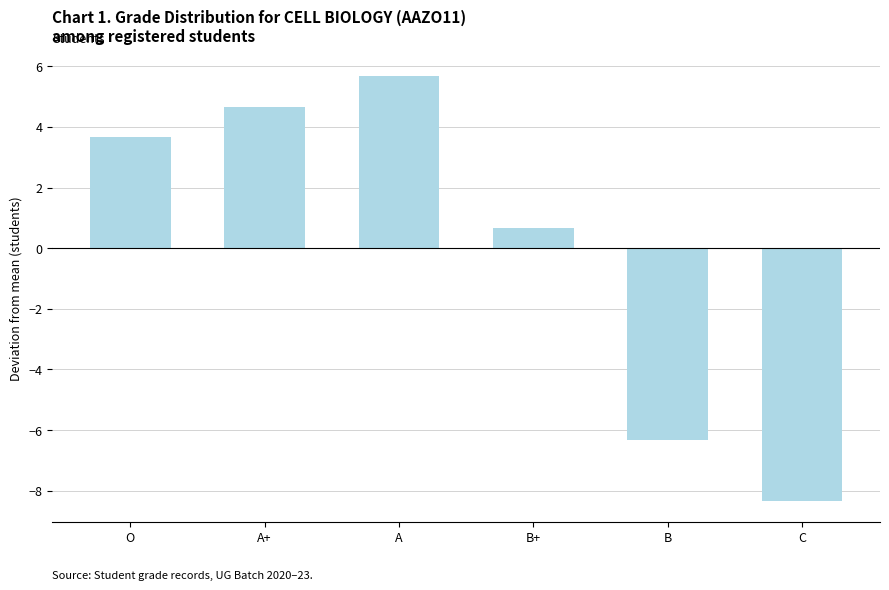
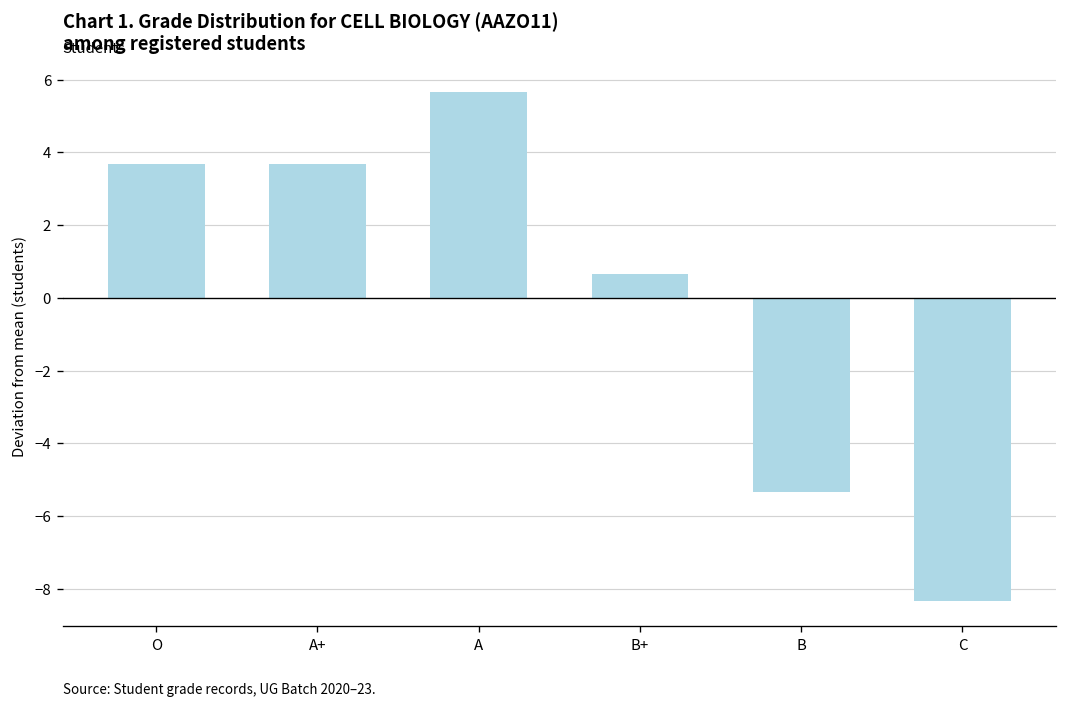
A+: 4.7 -> 3.7
B: -6.3 -> -5.3
